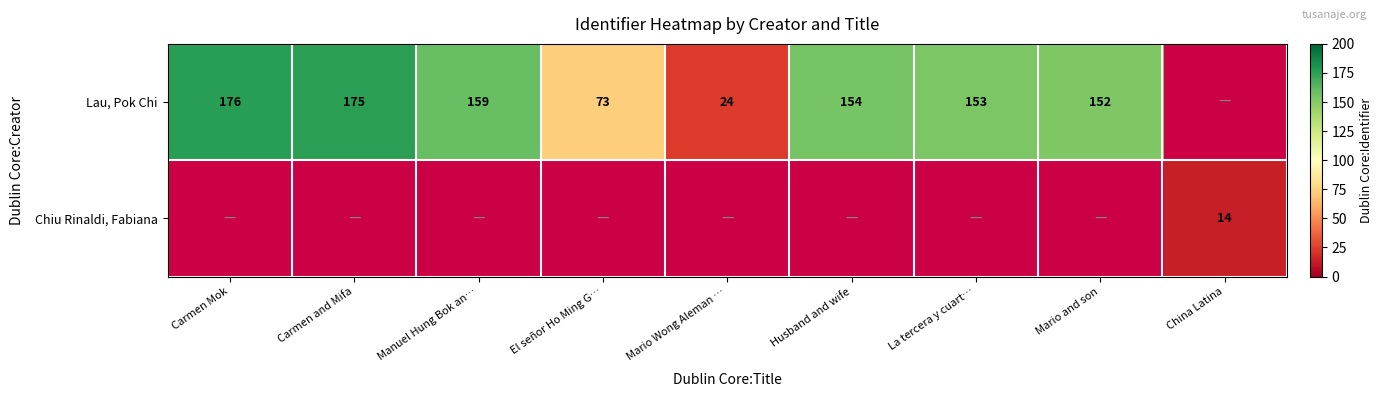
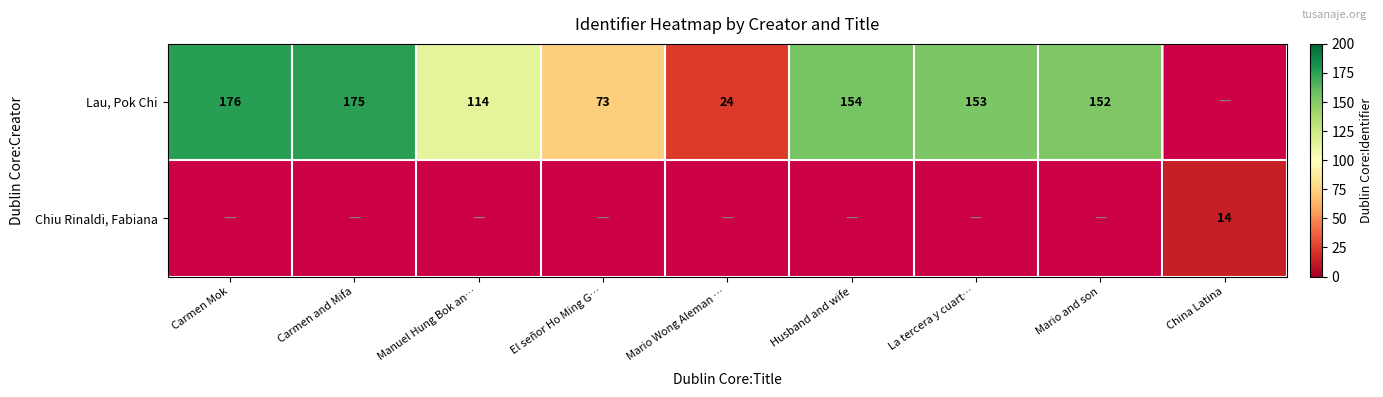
Lau, Pok Chi, Manuel Hung Bok an…: 159 -> 114
